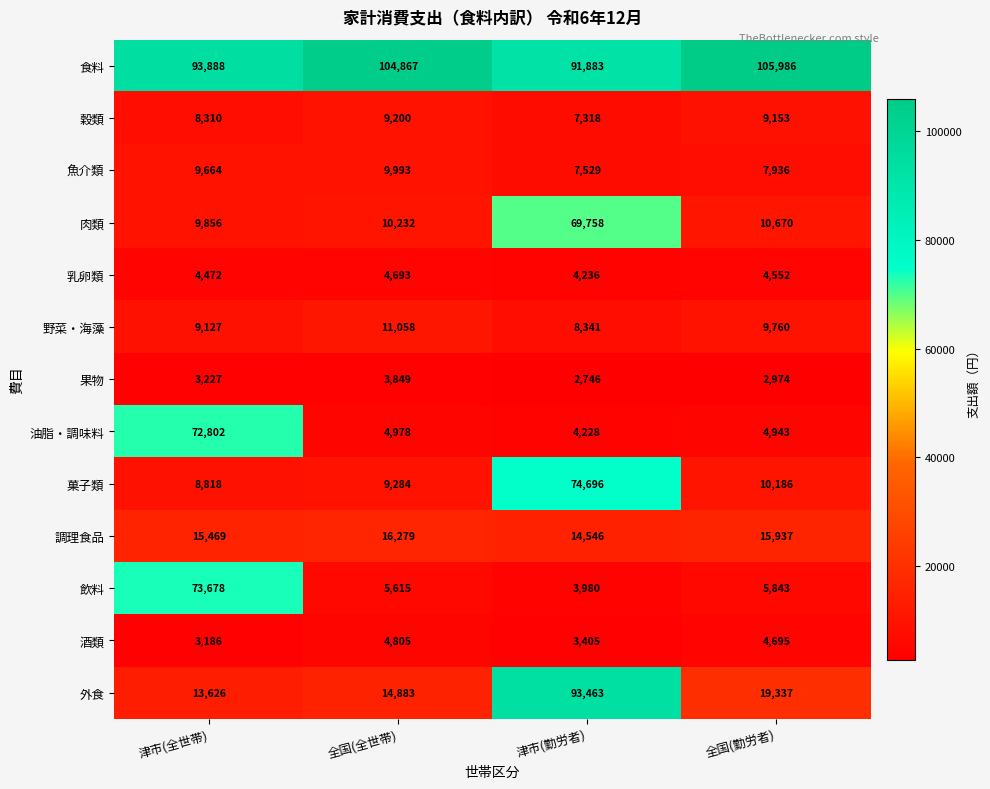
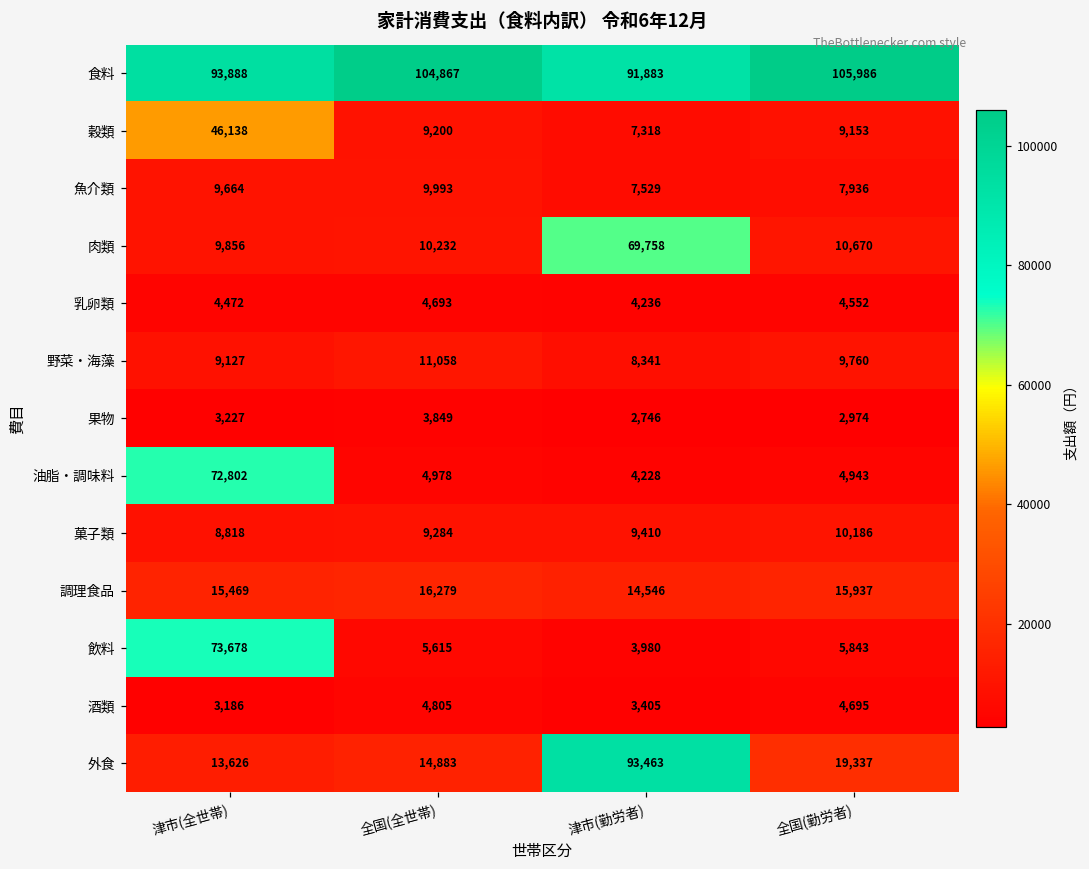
穀類, 津市(全世帯): 8,310 -> 46,138
菓子類, 津市(勤労者): 74,696 -> 9,410
